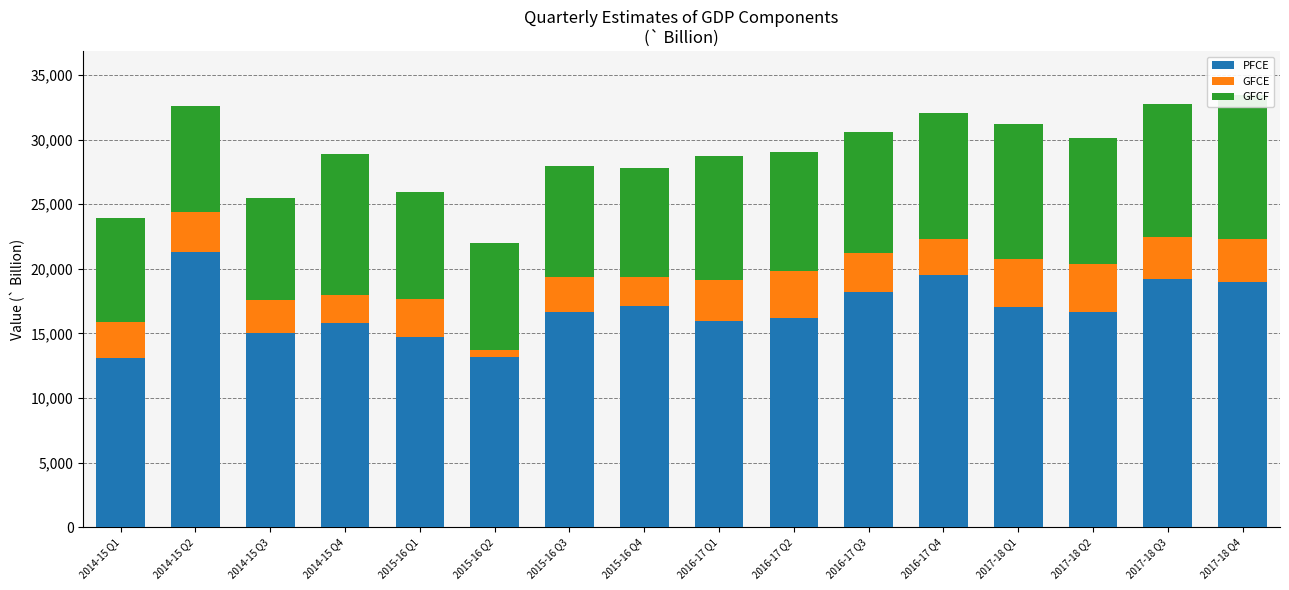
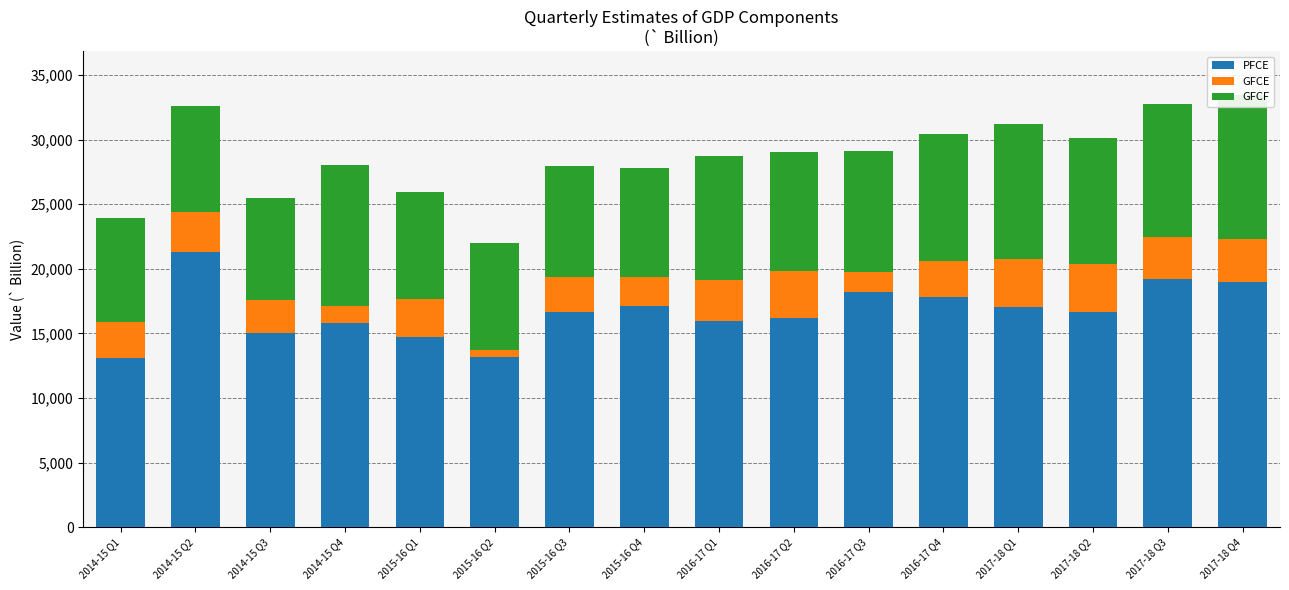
GFCE, 2014-15 Q4: 2,200 -> 1,300
GFCE, 2016-17 Q3: 3,000 -> 1,600
PFCE, 2016-17 Q4: 19,500 -> 17,800
